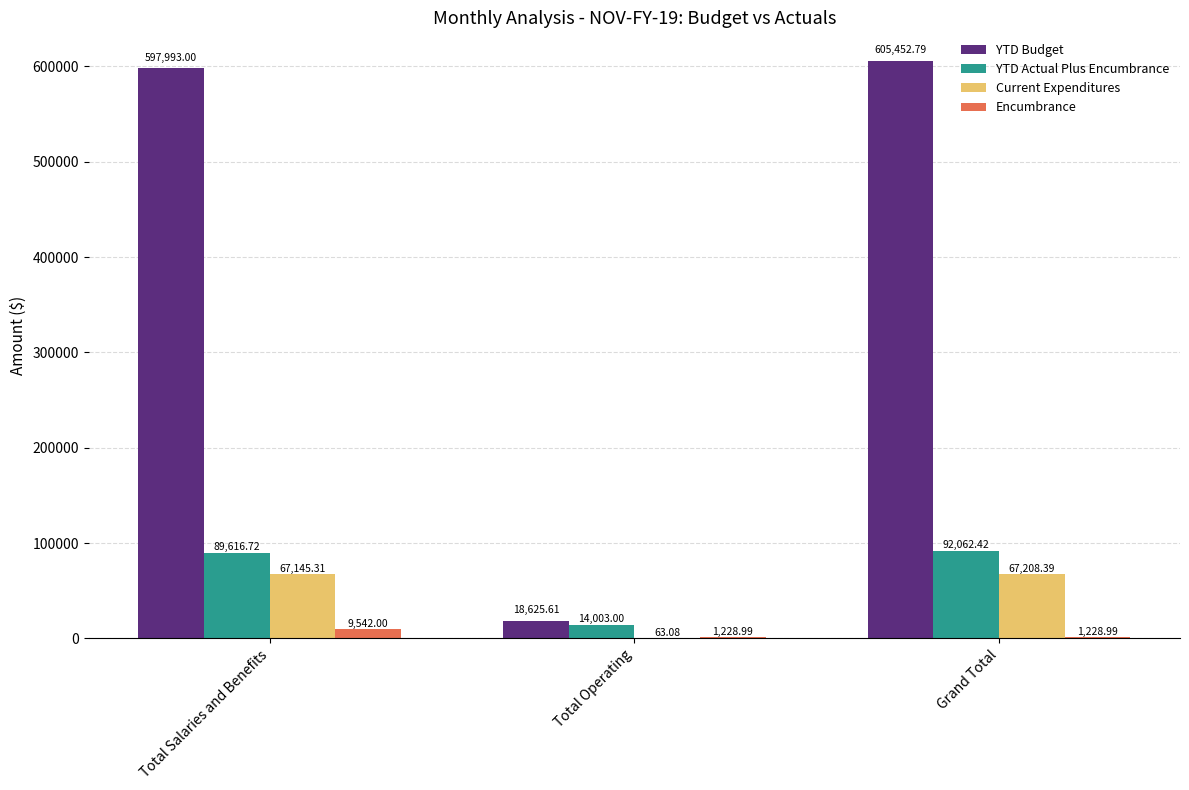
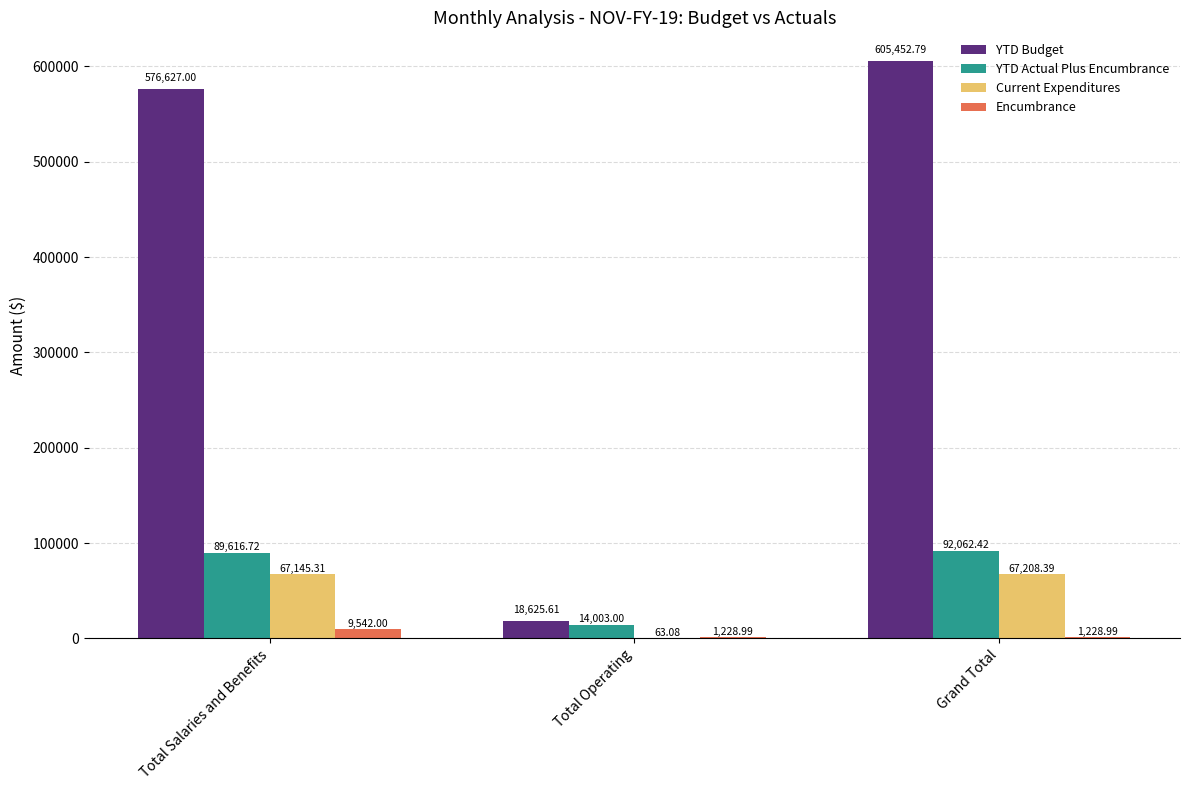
YTD Budget, Total Salaries and Benefits: 597,993.00 -> 576,627.00
